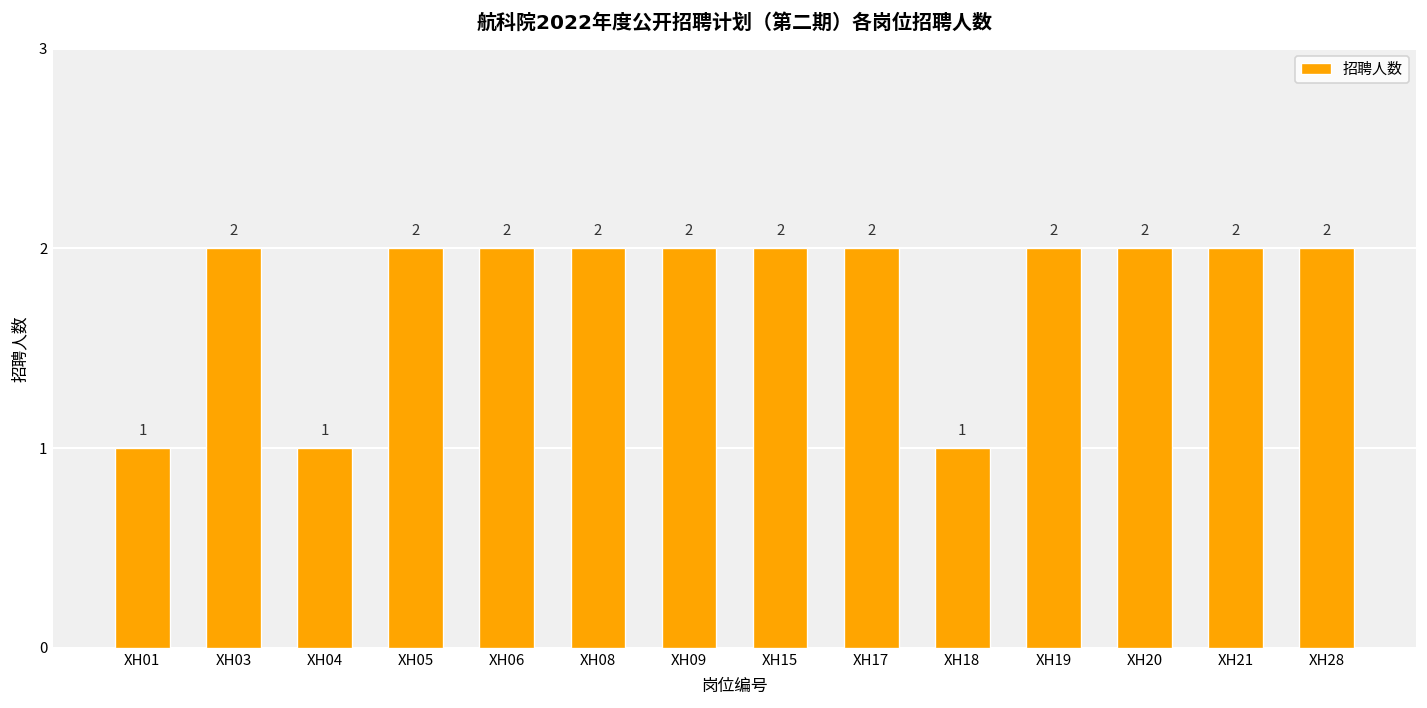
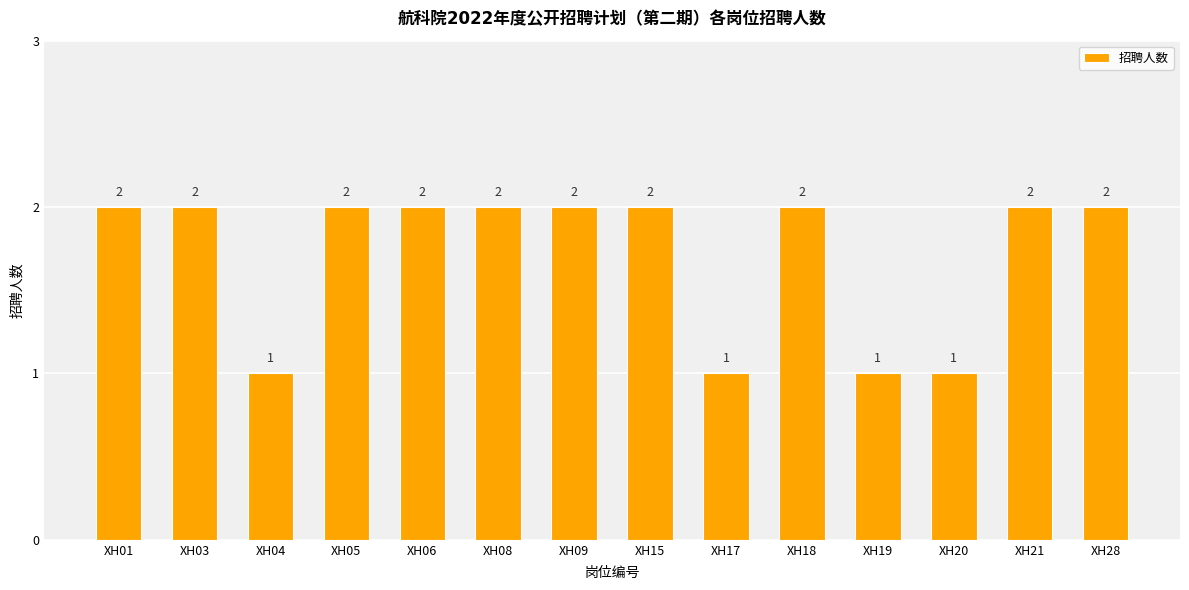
XH01: 1 -> 2
XH17: 2 -> 1
XH18: 1 -> 2
XH19: 2 -> 1
XH20: 2 -> 1
